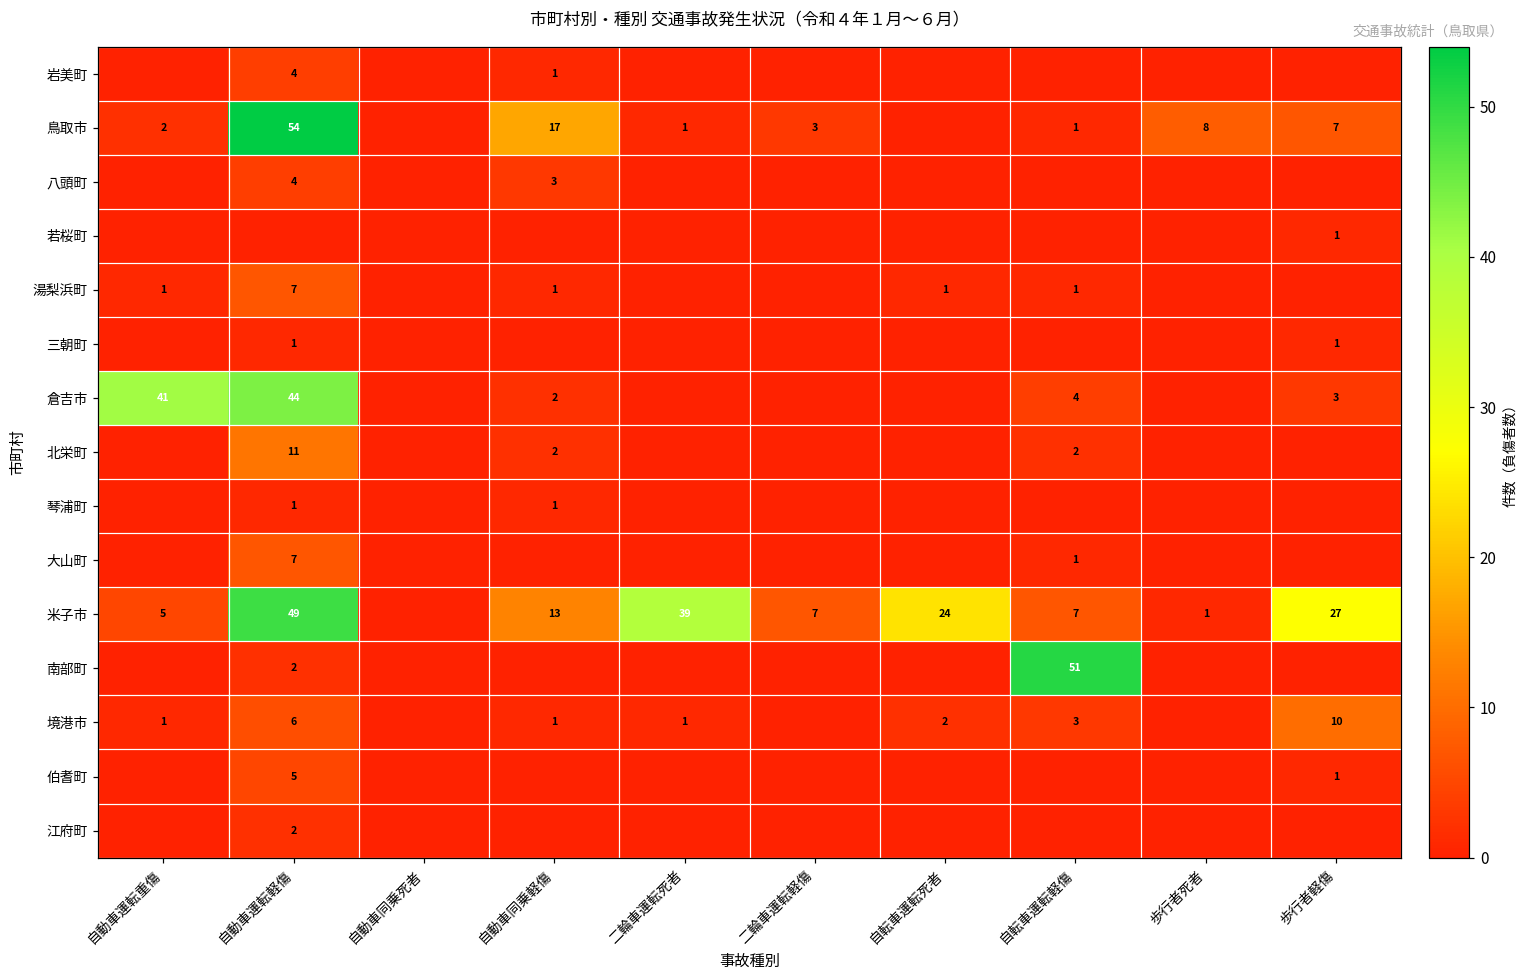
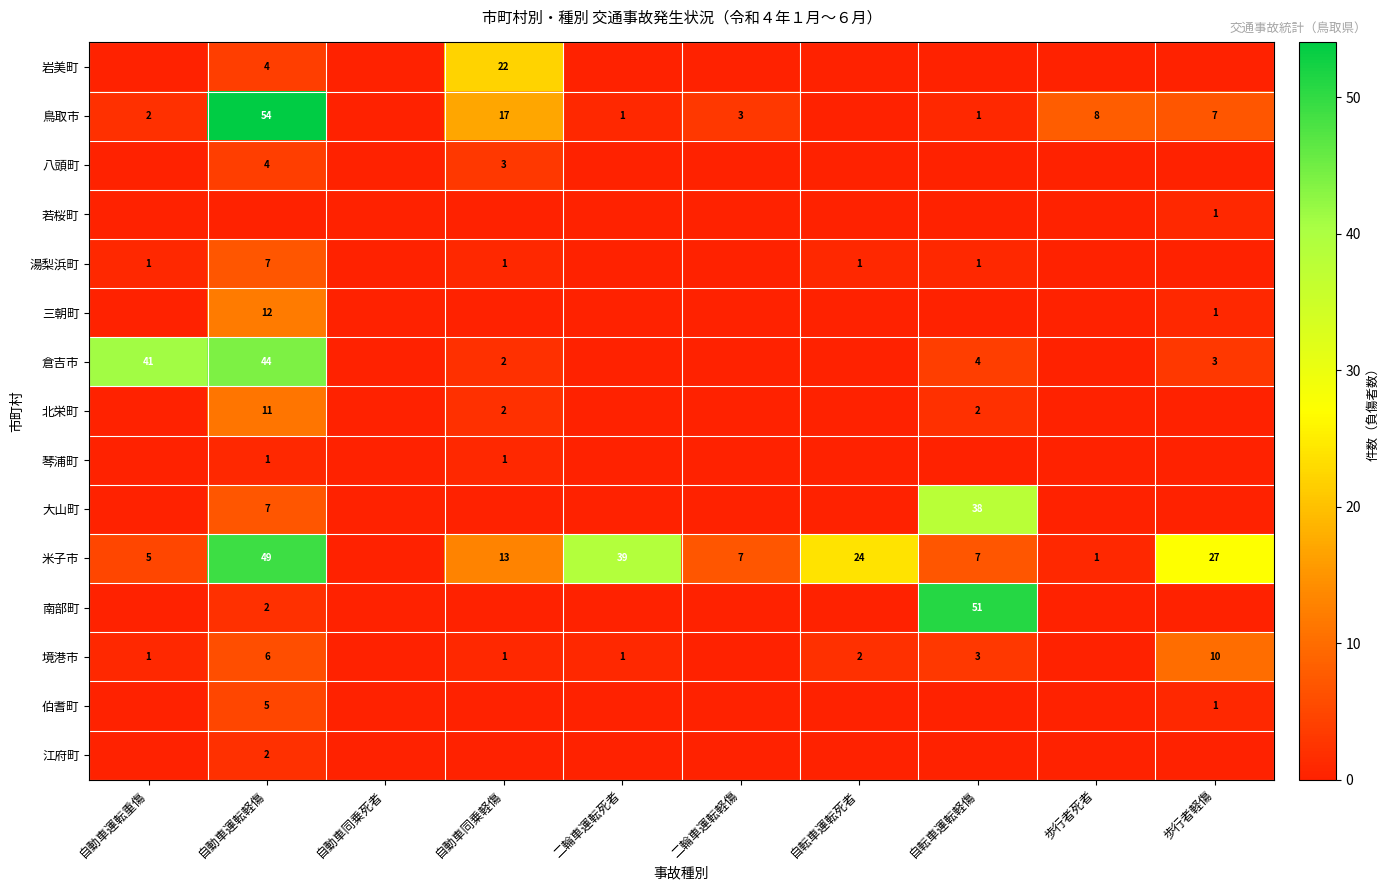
岩美町, 自動車同乗軽傷: 1 -> 22
三朝町, 自動車運転軽傷: 1 -> 12
大山町, 自転車運転軽傷: 1 -> 38
